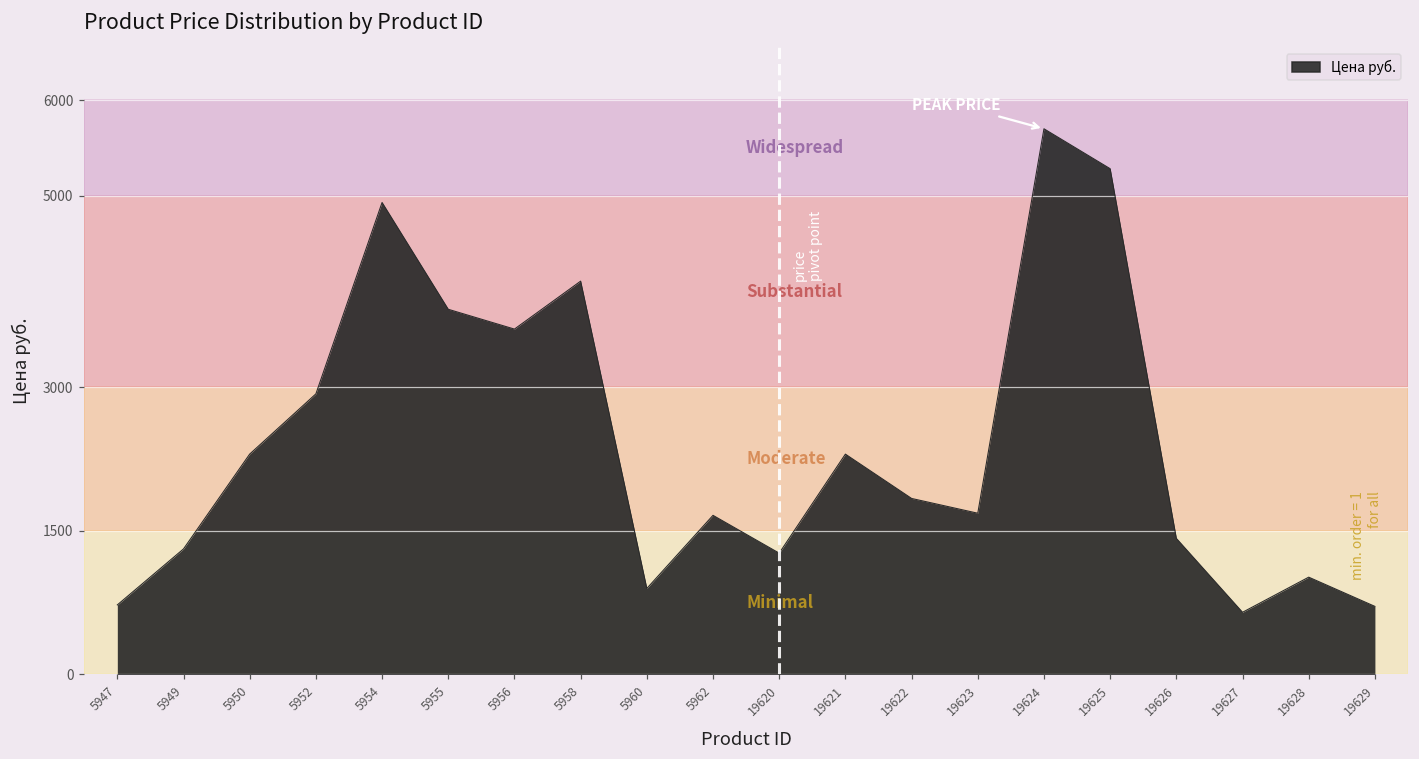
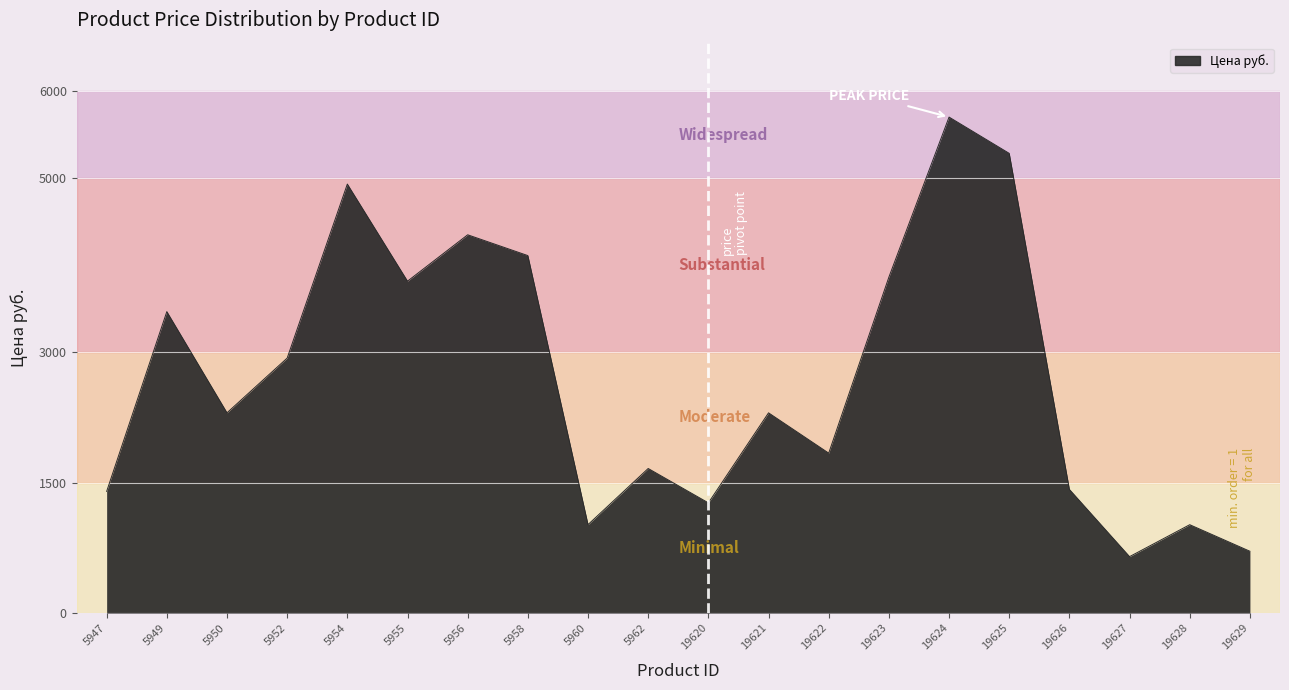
5947: 700 -> 1400
5949: 1300 -> 3500
5956: 3600 -> 4300
5960: 900 -> 1000
19623: 1700 -> 3900
